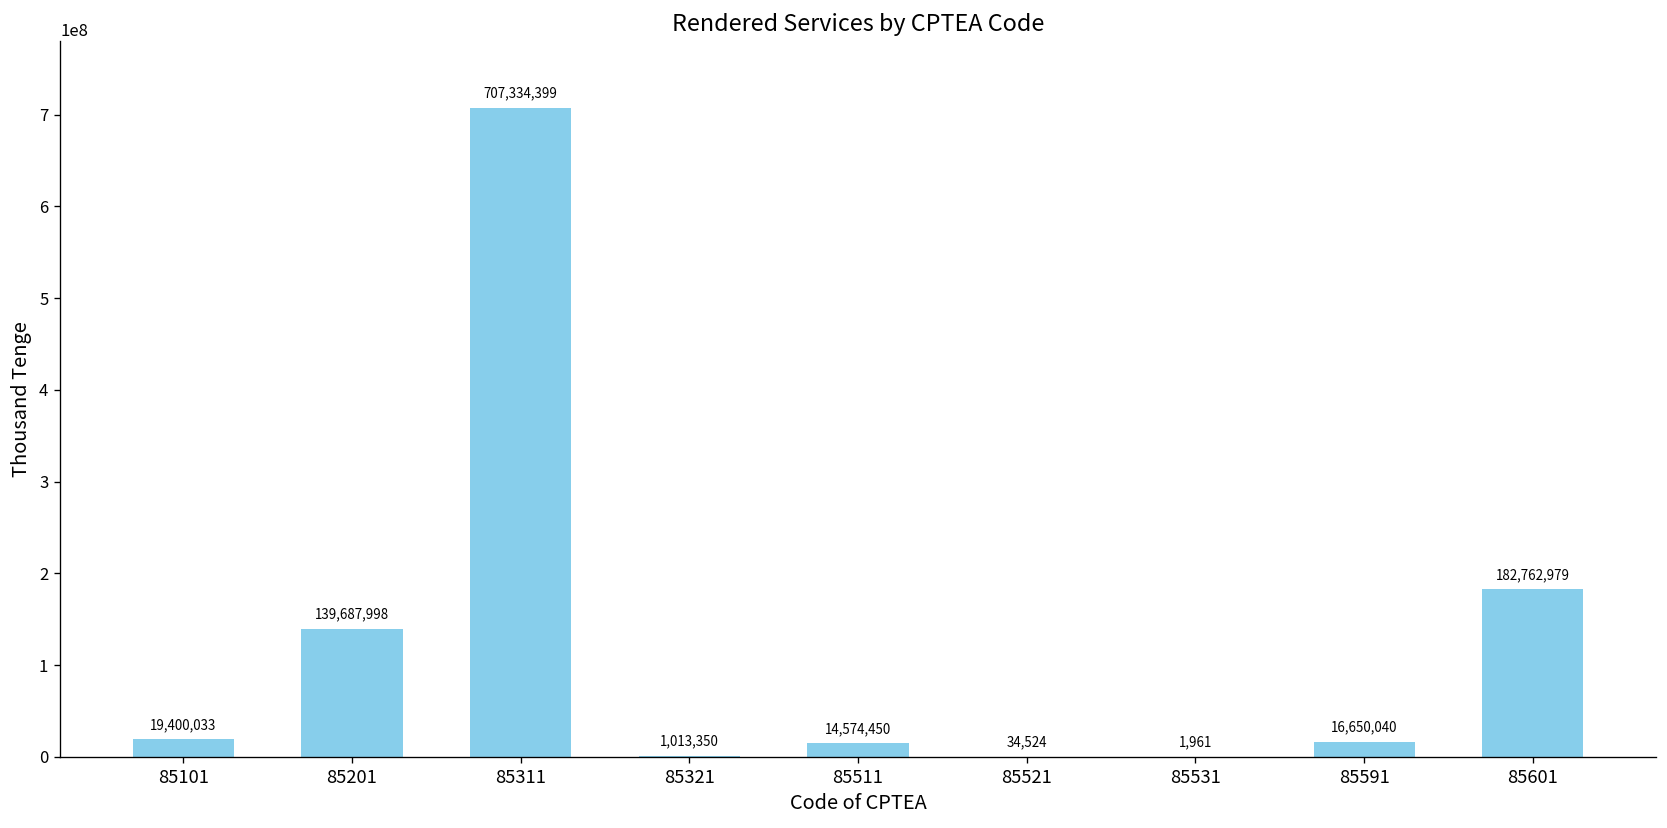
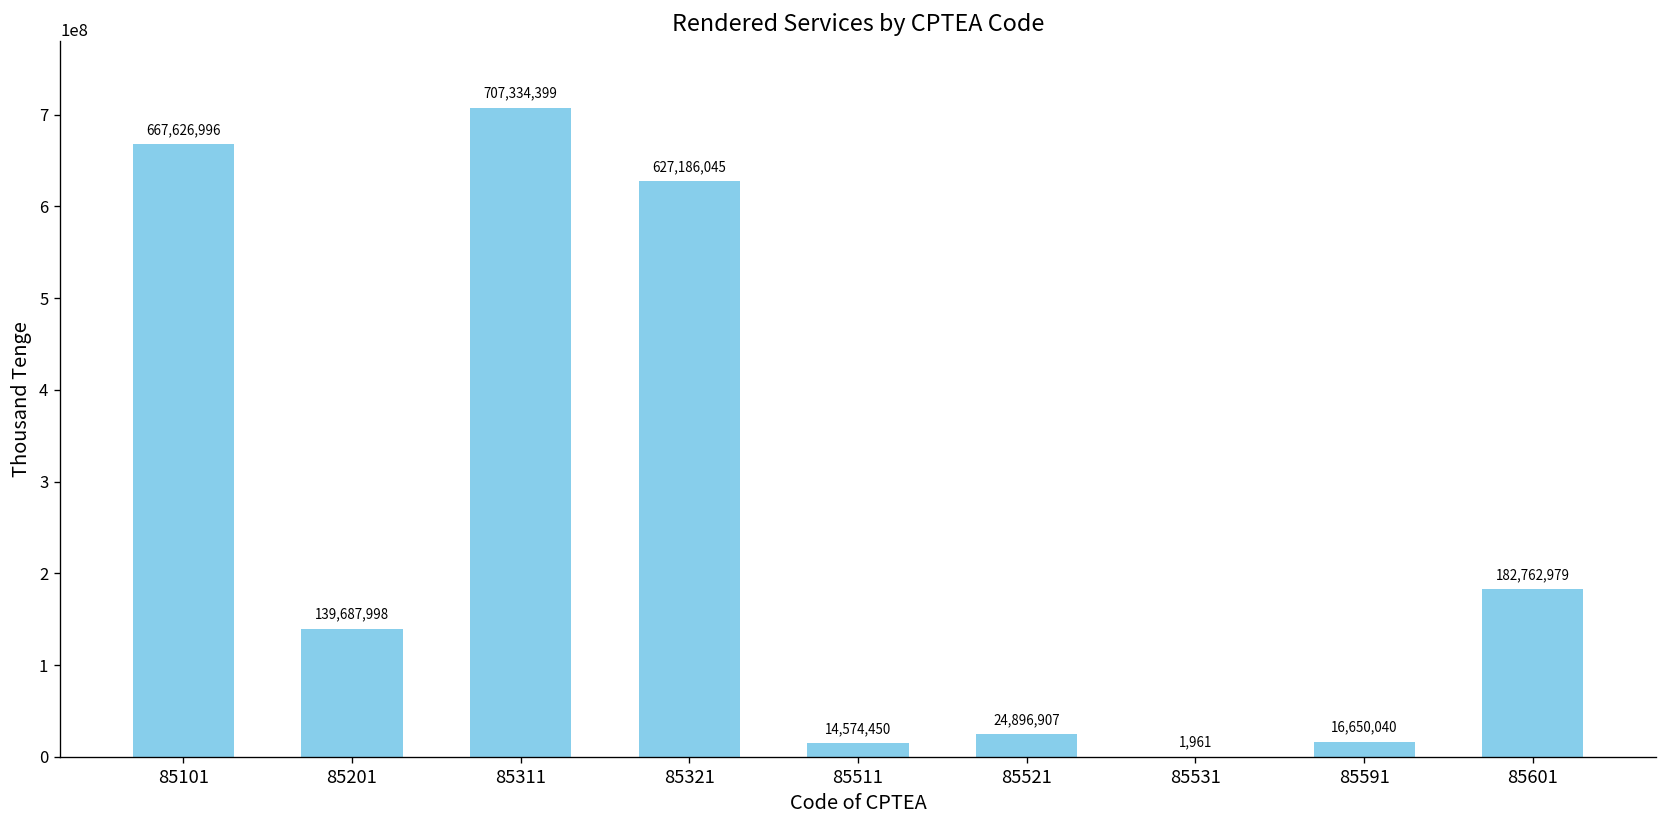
85101: 19,400,033 -> 667,626,996
85321: 1,013,350 -> 627,186,045
85521: 34,524 -> 24,896,907
